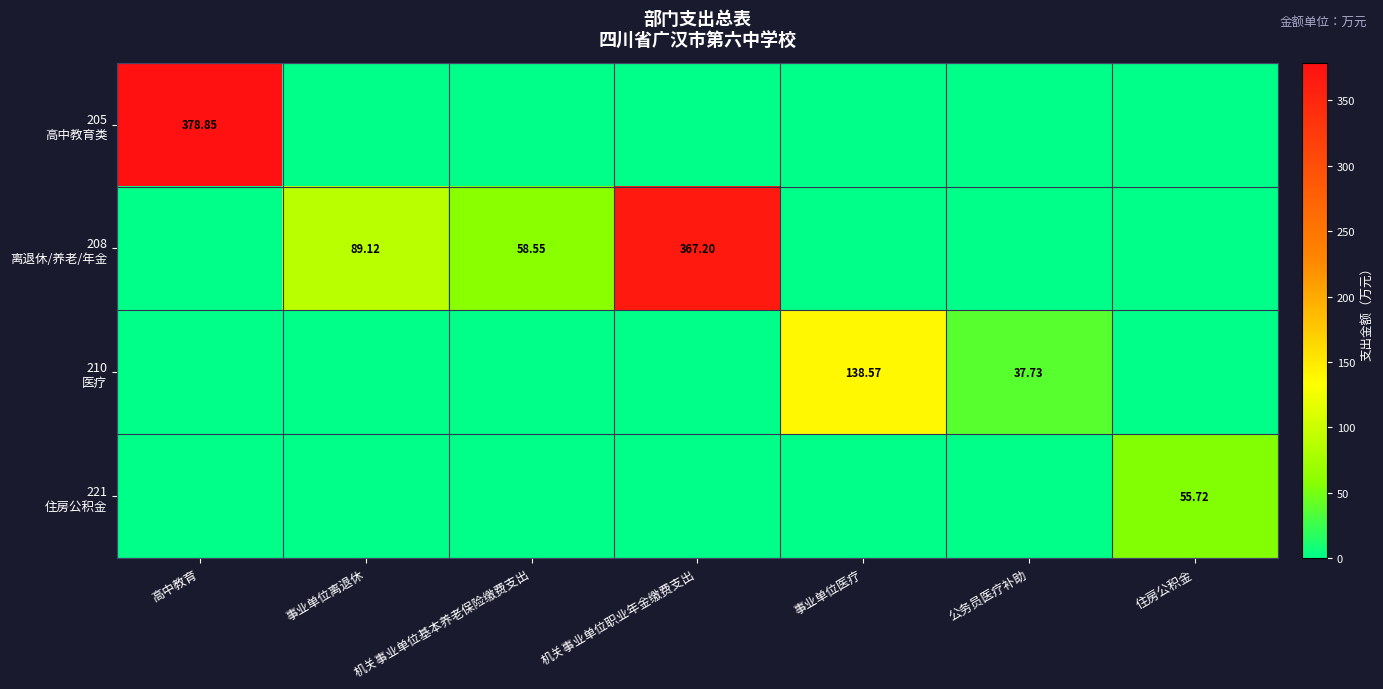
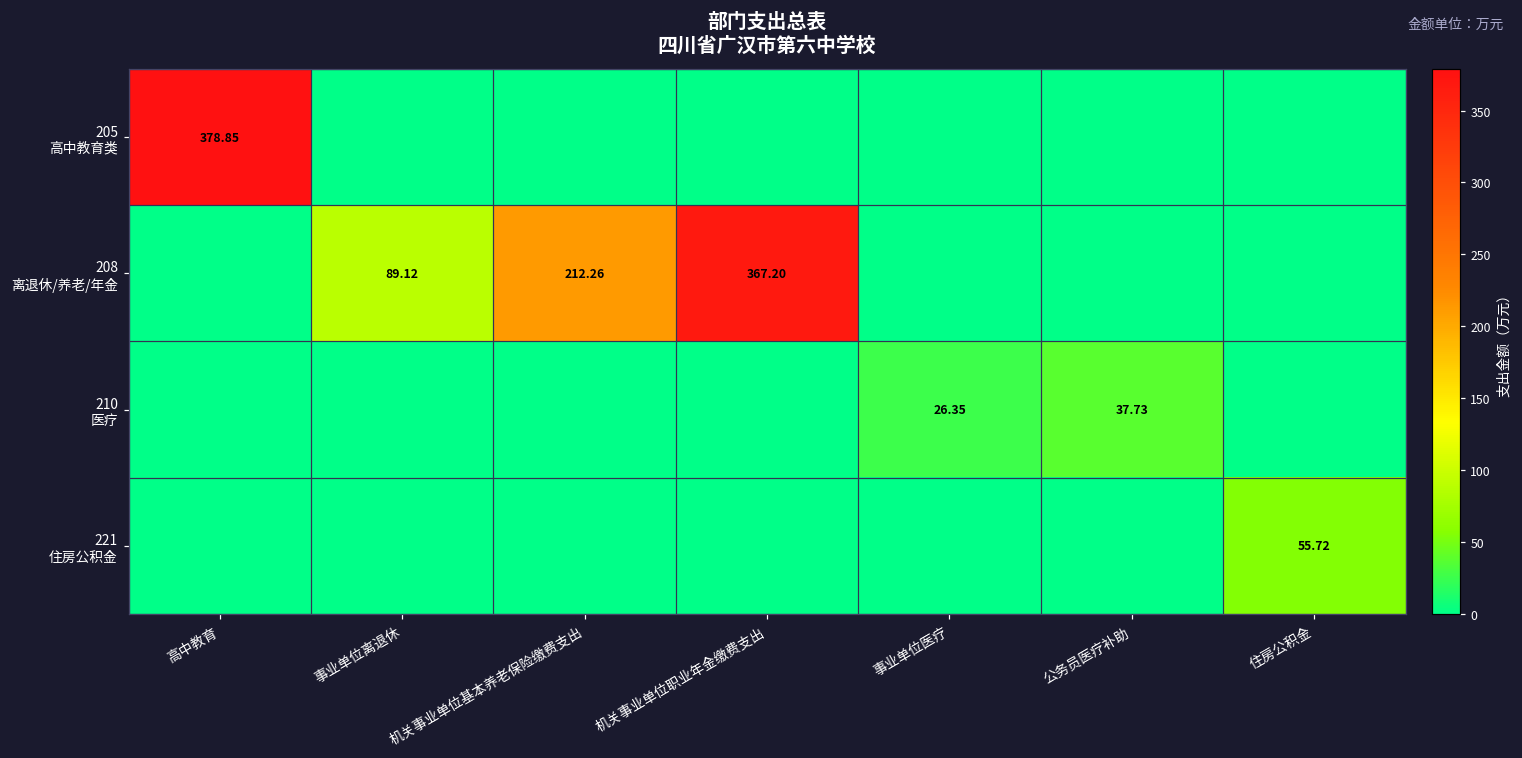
208 离退休/养老/年金, 机关事业单位基本养老保险缴费支出: 58.55 -> 212.26
210 医疗, 事业单位医疗: 138.57 -> 26.35
